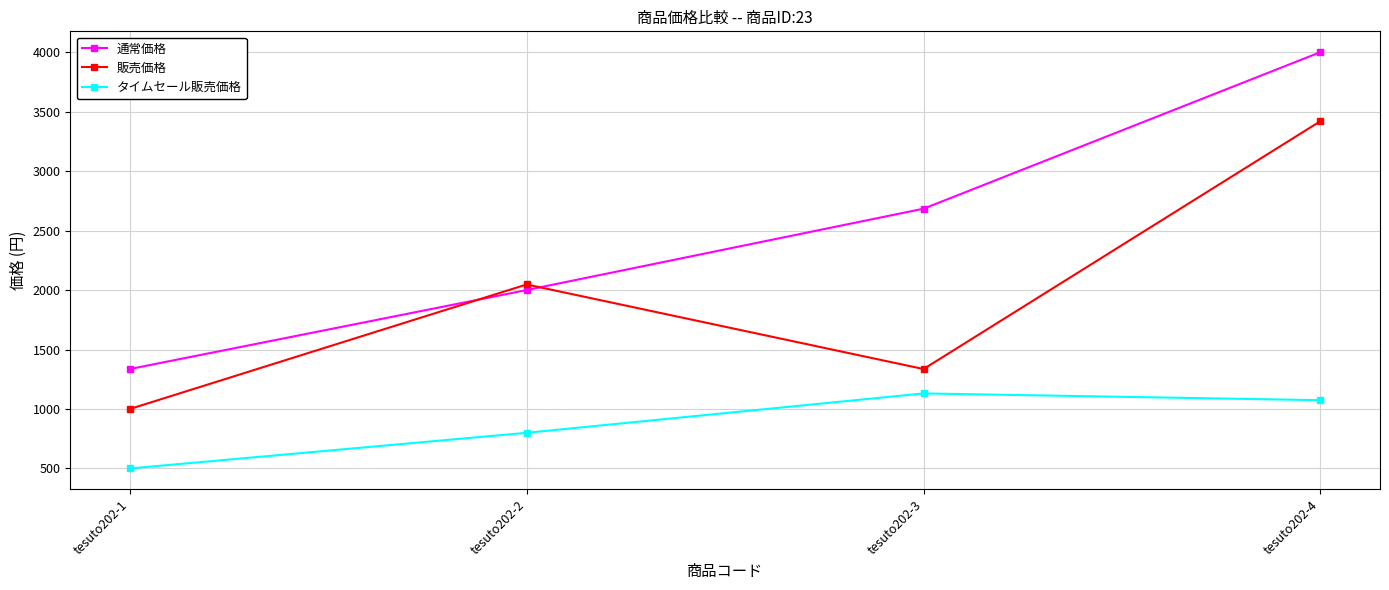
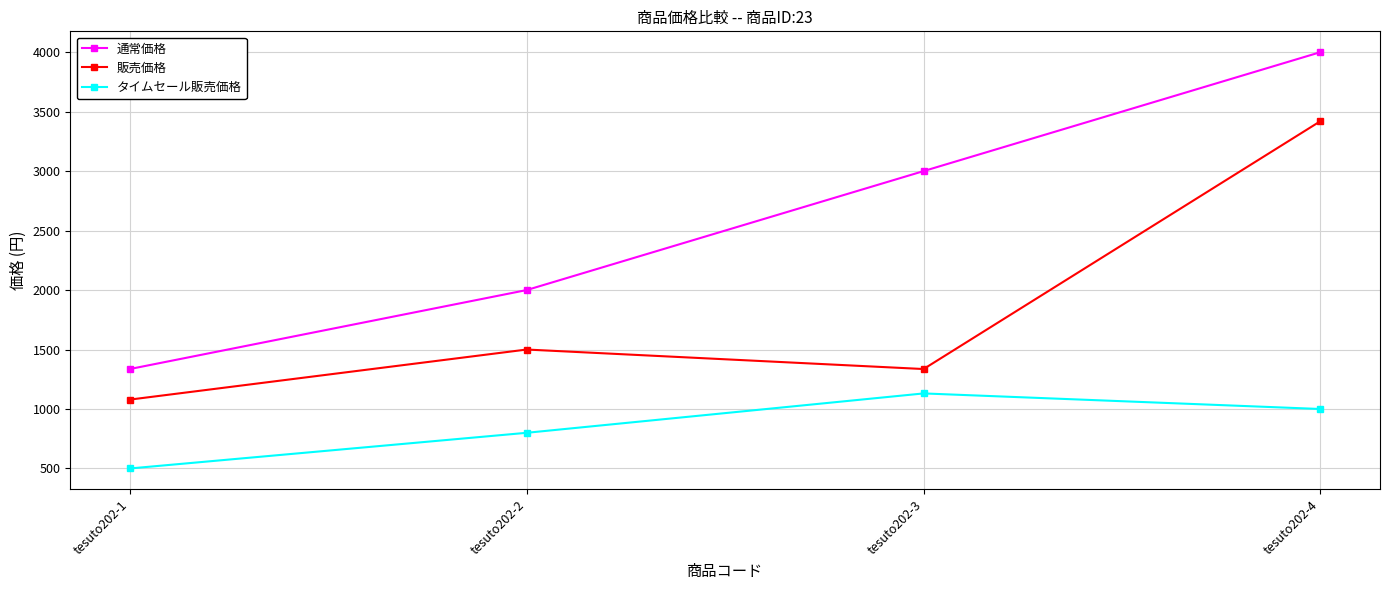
販売価格, tesuto202-1: 1000 -> 1080
販売価格, tesuto202-2: 2050 -> 1500
通常価格, tesuto202-3: 2680 -> 3000
タイムセール販売価格, tesuto202-4: 1070 -> 1000
